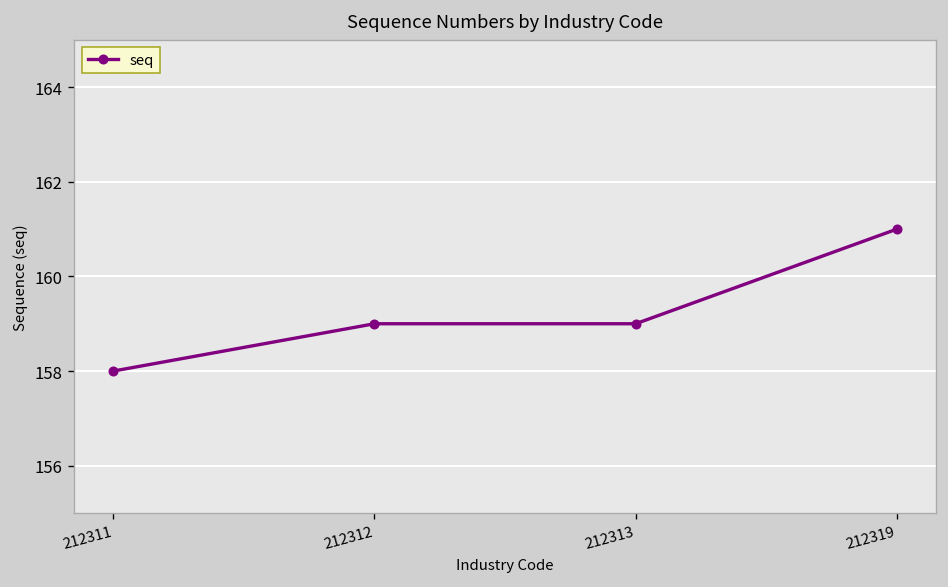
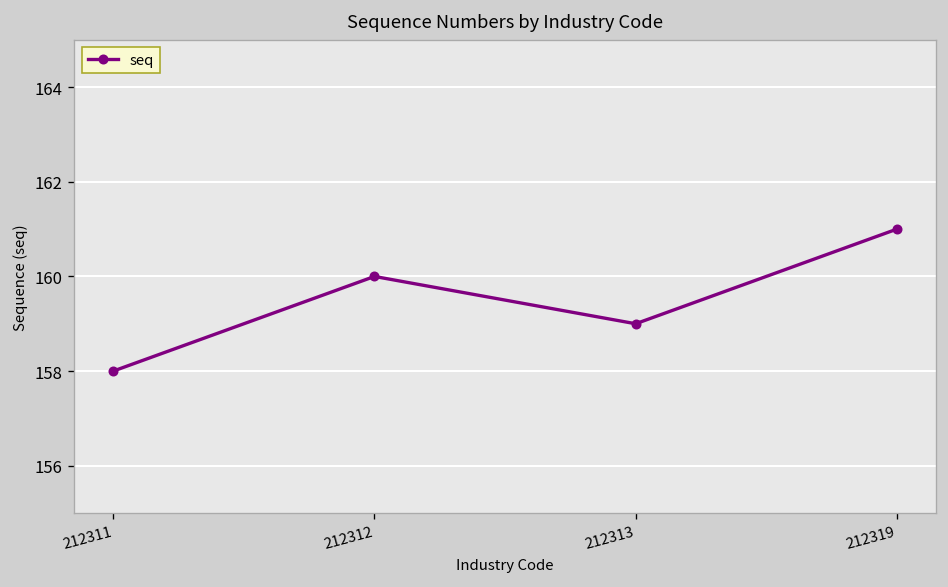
212312: 159 -> 160
